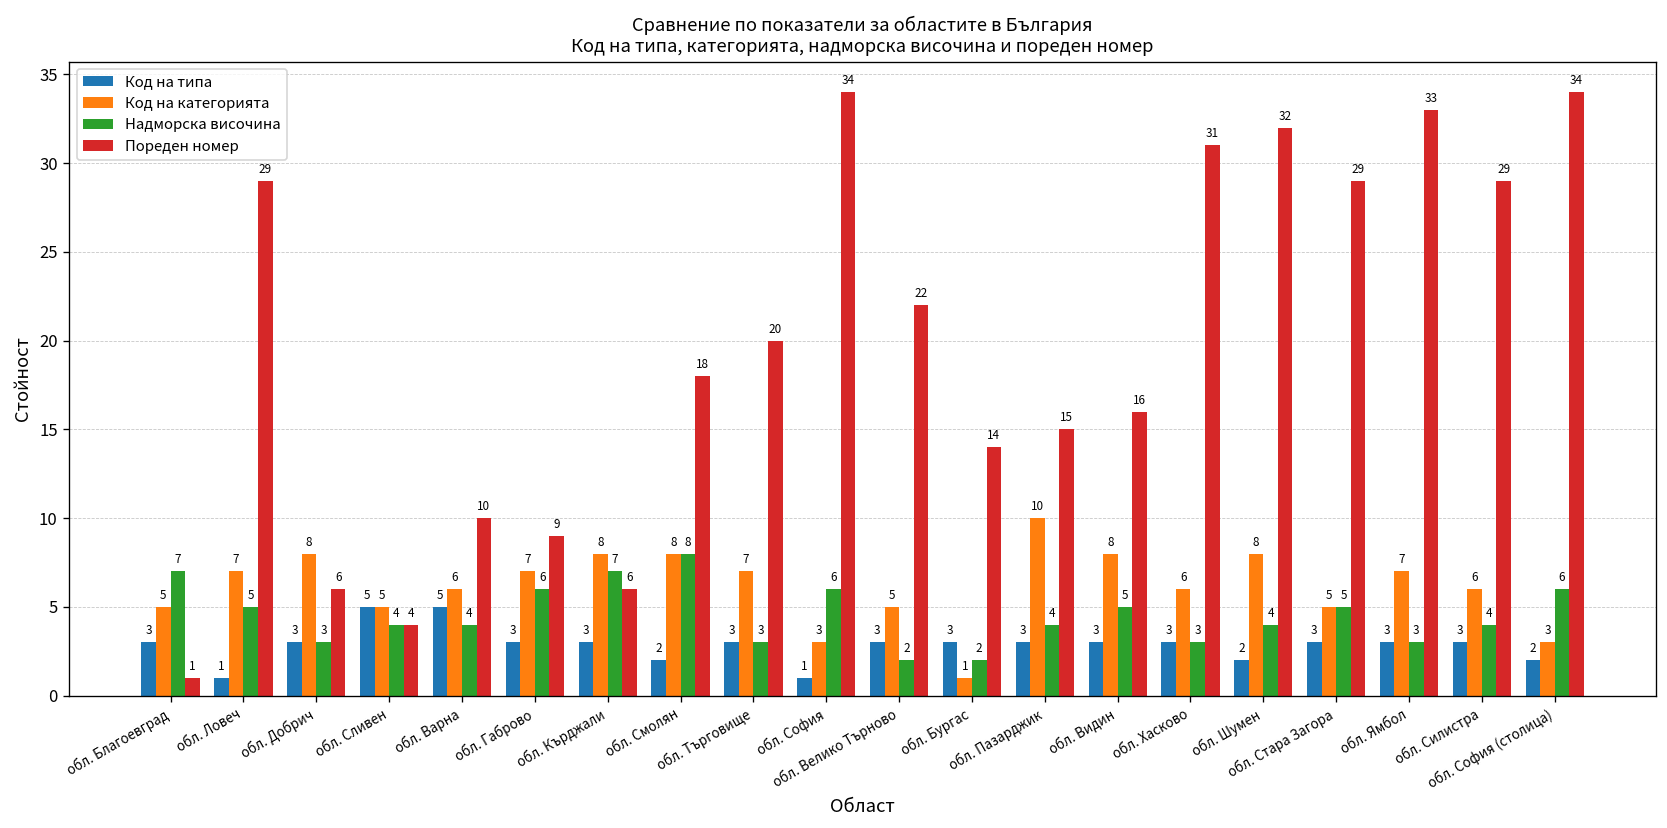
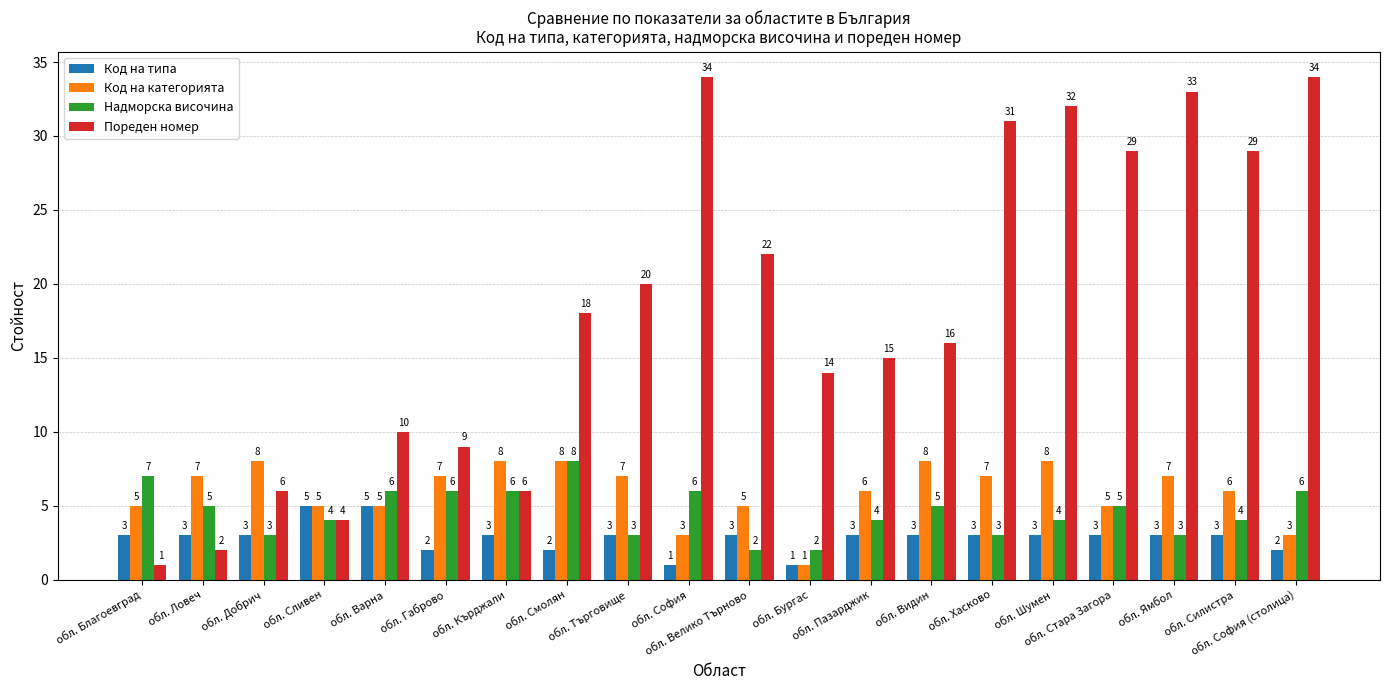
Код на типа, обл. Ловеч: 1 -> 3
Пореден номер, обл. Ловеч: 29 -> 2
Код на категорията, обл. Варна: 6 -> 5
Надморска височина, обл. Варна: 4 -> 6
Код на типа, обл. Габрово: 3 -> 2
Надморска височина, обл. Кърджали: 7 -> 6
Код на типа, обл. Бургас: 3 -> 1
Код на категорията, обл. Пазарджик: 10 -> 6
Код на категорията, обл. Хасково: 6 -> 7
Код на типа, обл. Шумен: 2 -> 3
